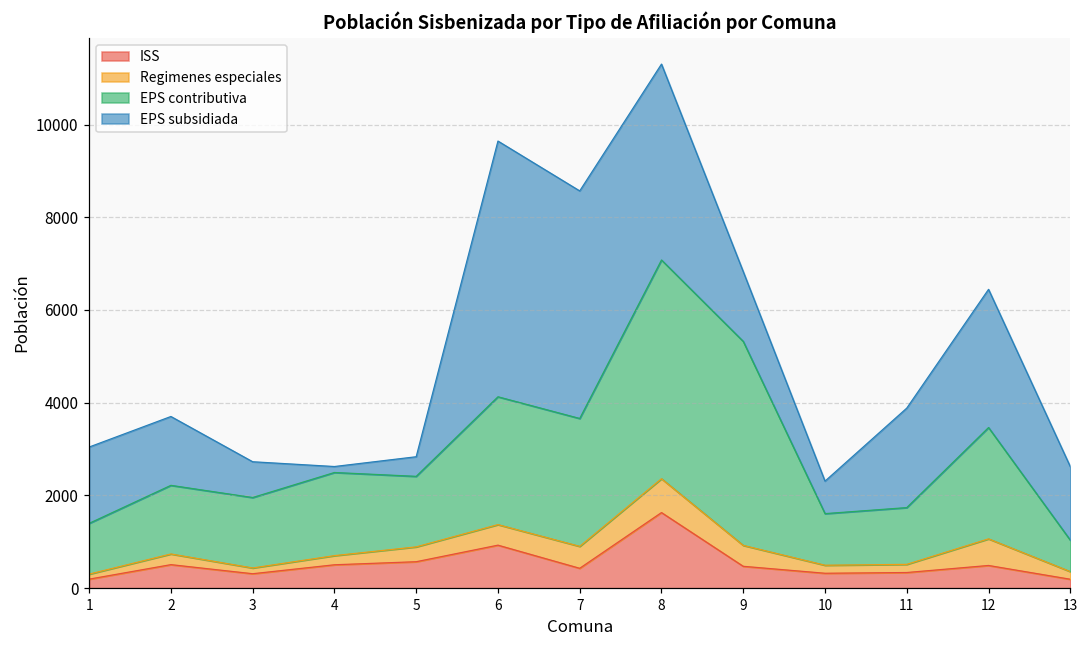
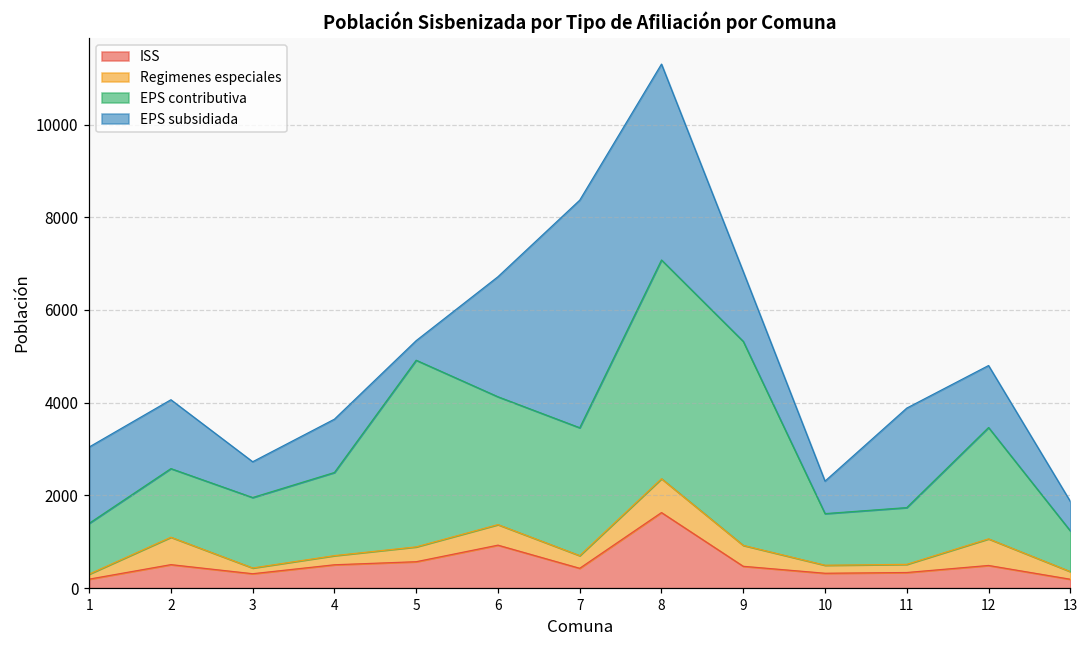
Regimenes especiales, 2: 200 -> 600
EPS subsidiada, 4: 100 -> 1200
EPS contributiva, 5: 1500 -> 4000
EPS subsidiada, 6: 5500 -> 2600
Regimenes especiales, 7: 500 -> 300
EPS subsidiada, 12: 3000 -> 1300
EPS contributiva, 13: 700 -> 900
EPS subsidiada, 13: 1600 -> 600
